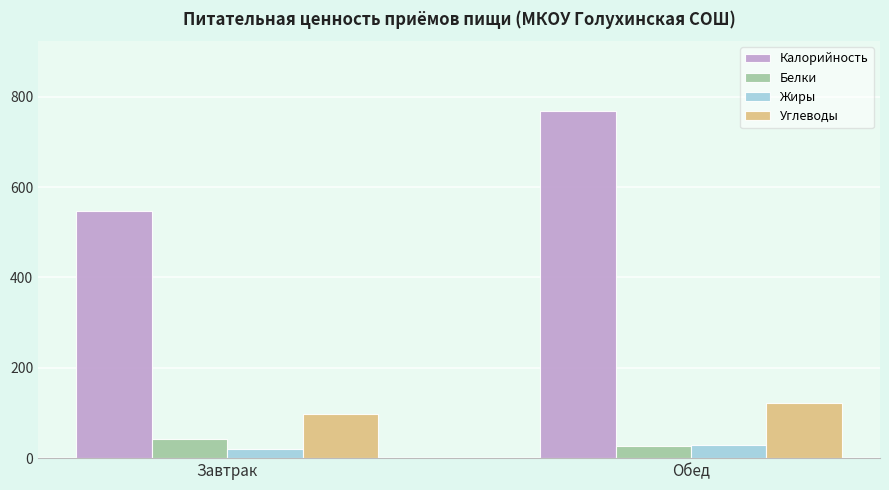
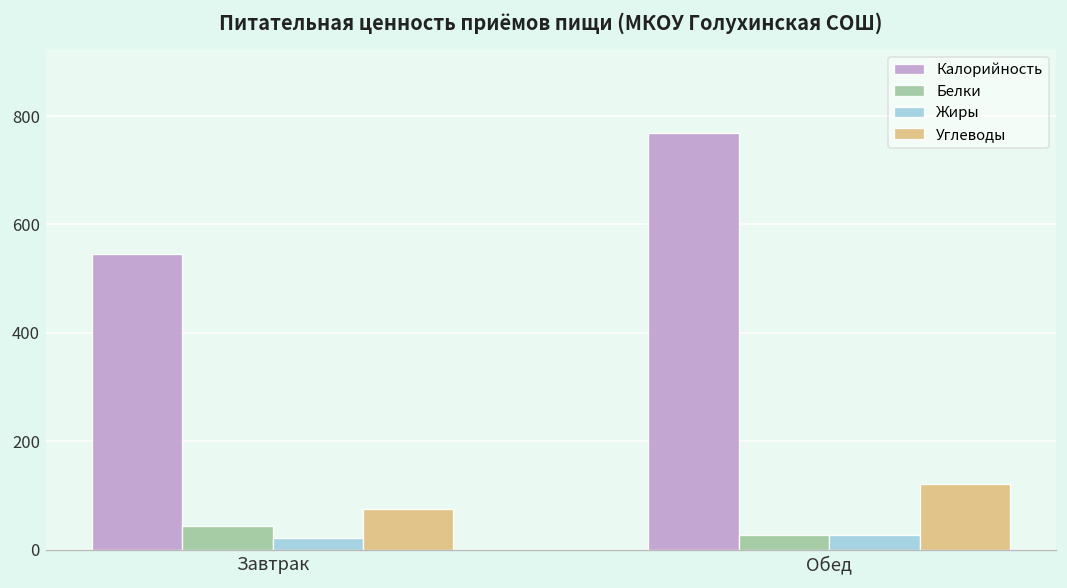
Углеводы, Завтрак: 100 -> 80
